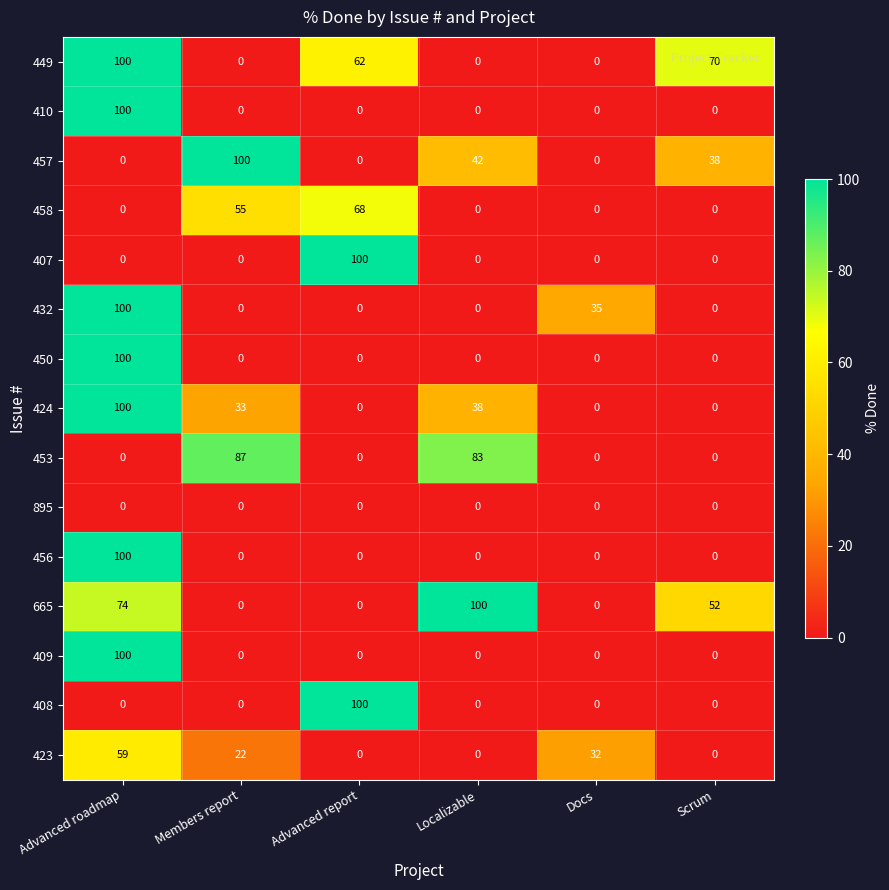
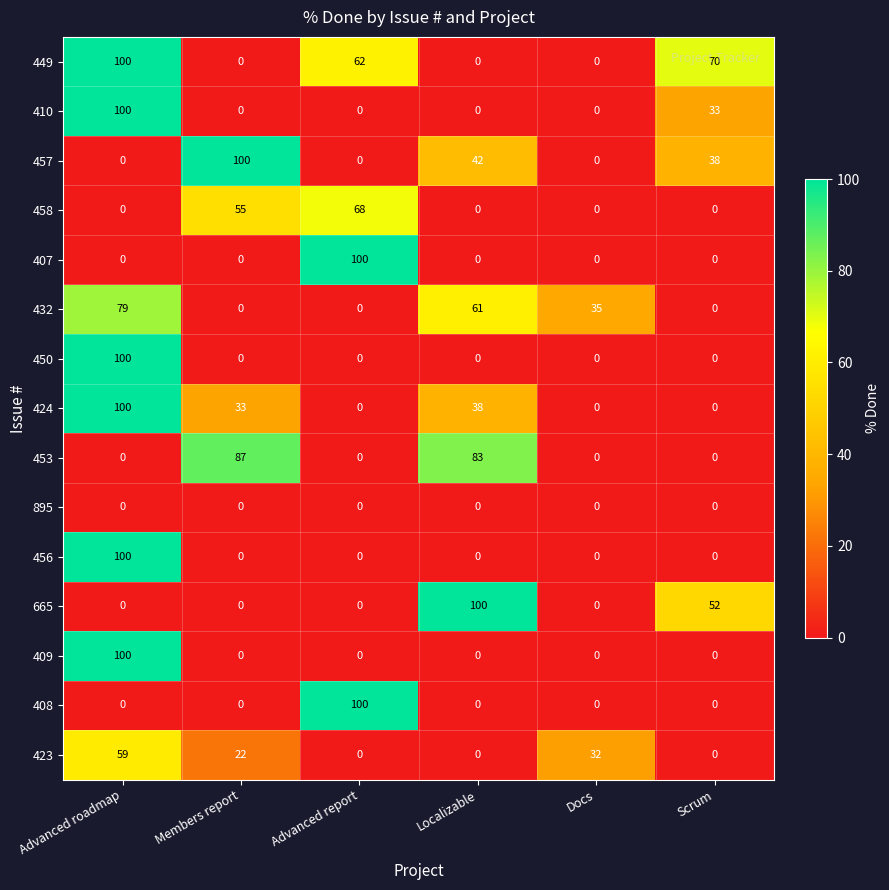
410, Scrum: 0 -> 33
432, Advanced roadmap: 100 -> 79
432, Localizable: 0 -> 61
665, Advanced roadmap: 74 -> 0
